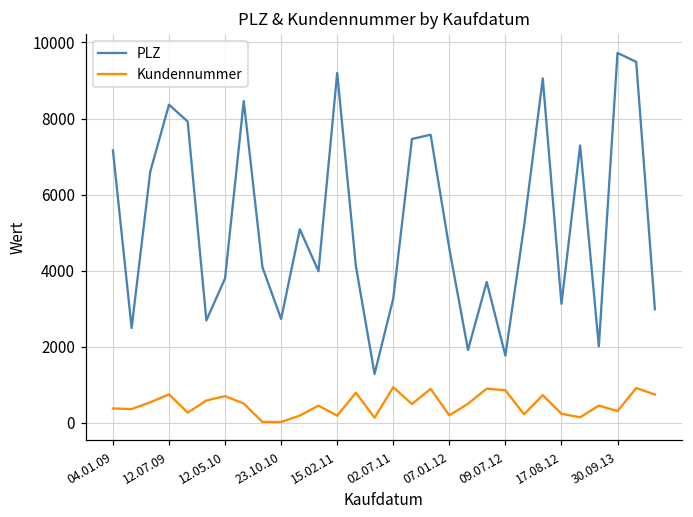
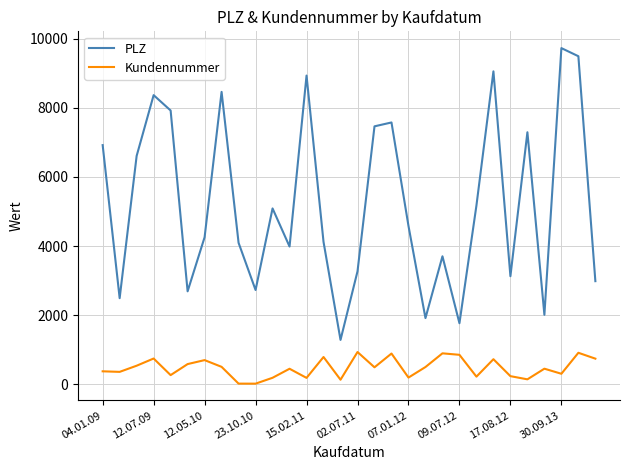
PLZ, 04.01.09: 7200 -> 6900
PLZ, 12.05.10: 3800 -> 4300
PLZ, 15.02.11: 9200 -> 8900
